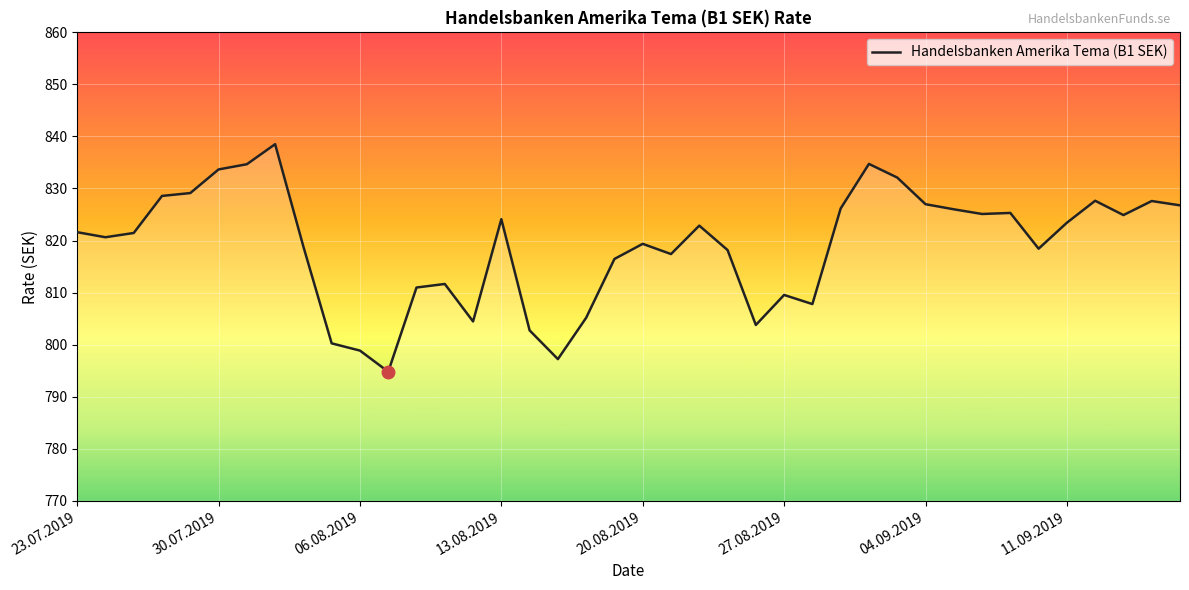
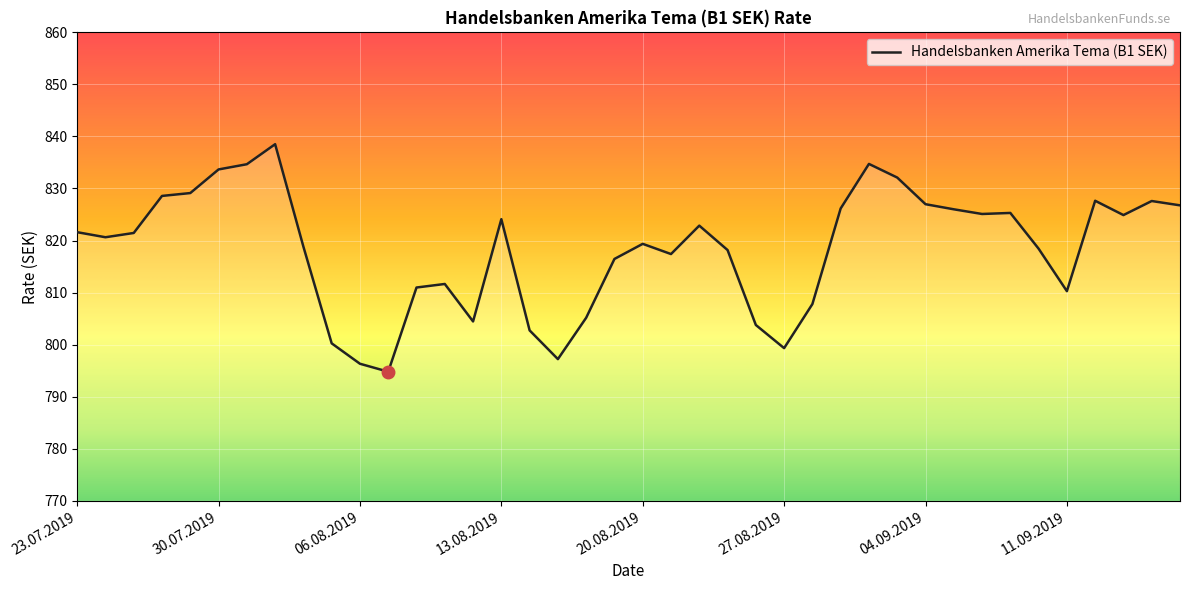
Handelsbanken Amerika Tema (B1 SEK), 06.08.2019: 799 -> 796
Handelsbanken Amerika Tema (B1 SEK), 27.08.2019: 810 -> 799
Handelsbanken Amerika Tema (B1 SEK), 11.09.2019: 823 -> 810
